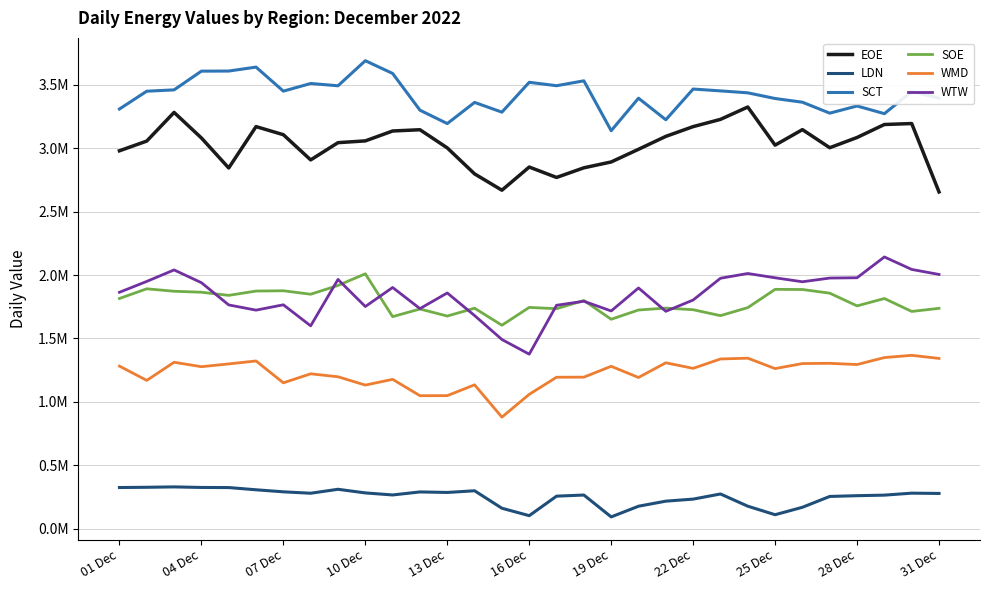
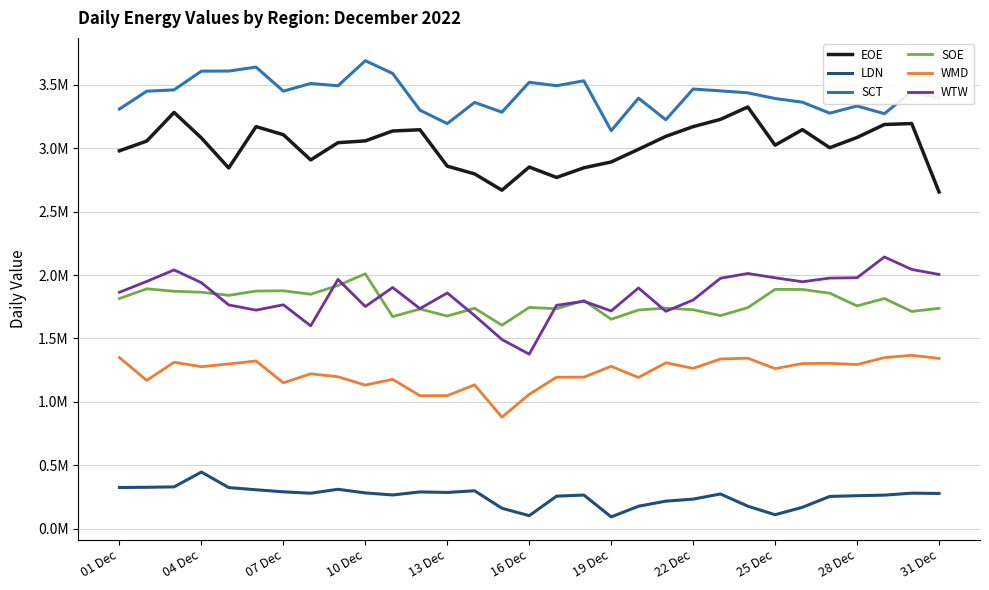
WMD, 01 Dec: 1280000 -> 1350000
LDN, 04 Dec: 330000 -> 450000
EOE, 13 Dec: 3000000 -> 2860000
